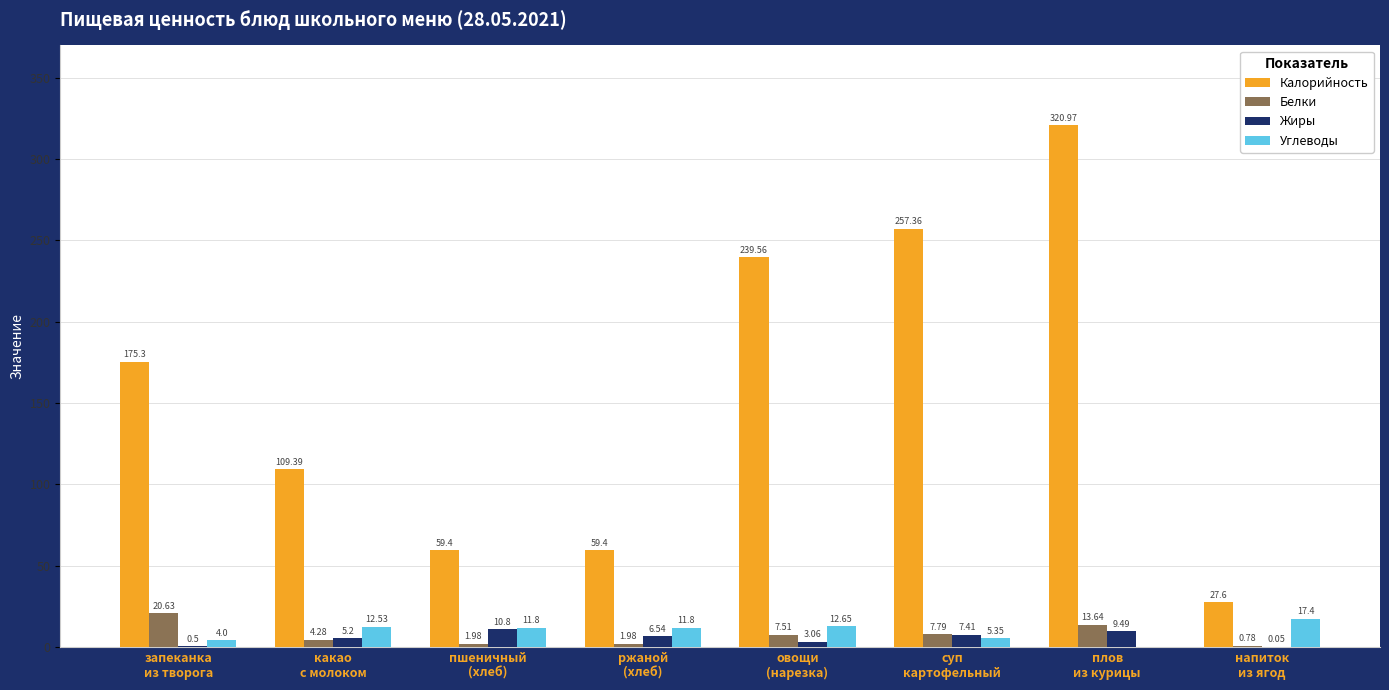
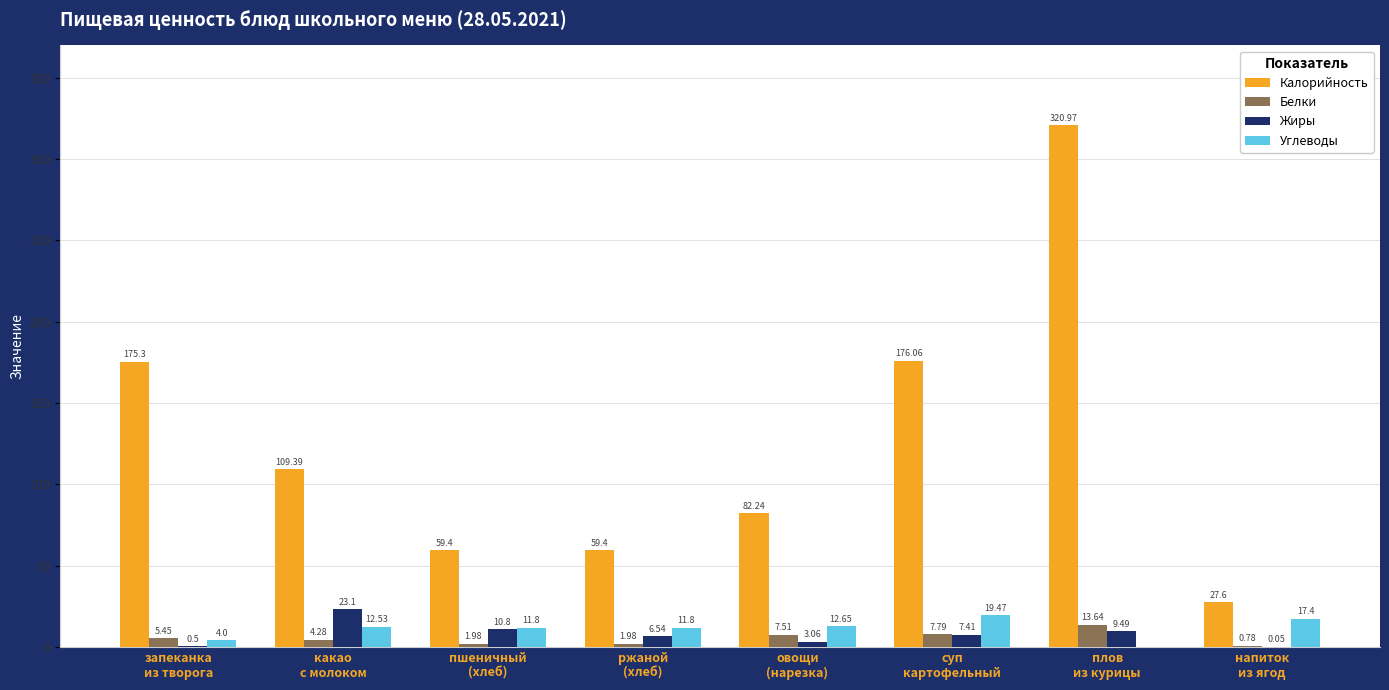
Белки, запеканка из творога: 20.63 -> 5.45
Жиры, какао с молоком: 5.2 -> 23.1
Калорийность, овощи (нарезка): 239.56 -> 82.24
Калорийность, суп картофельный: 257.36 -> 176.06
Углеводы, суп картофельный: 5.35 -> 19.47
